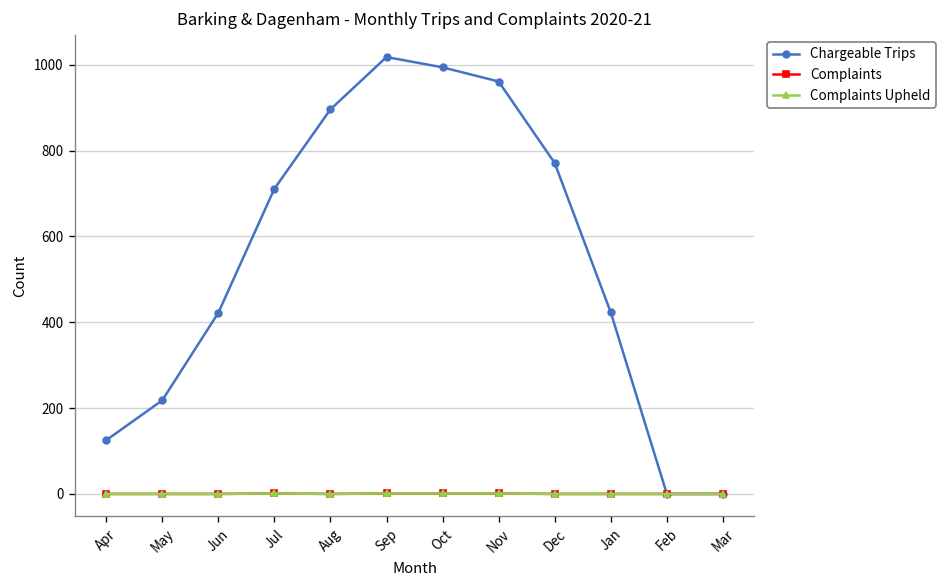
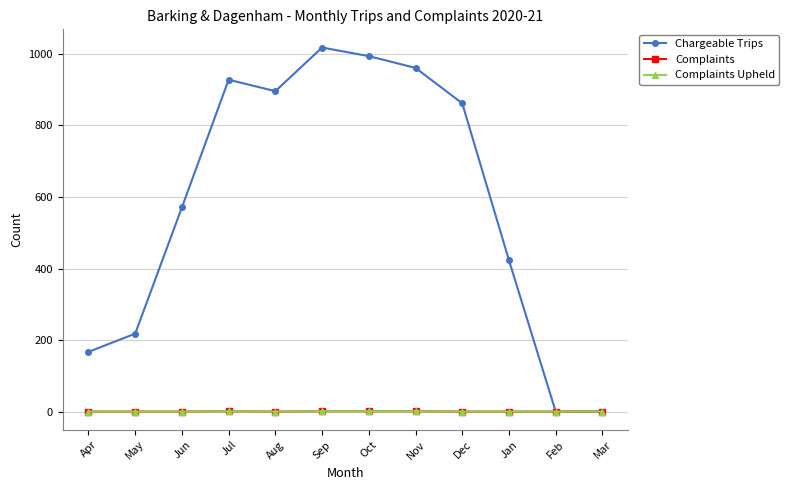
Chargeable Trips, Apr: 130 -> 170
Chargeable Trips, Jun: 420 -> 570
Chargeable Trips, Jul: 710 -> 930
Chargeable Trips, Dec: 770 -> 860
